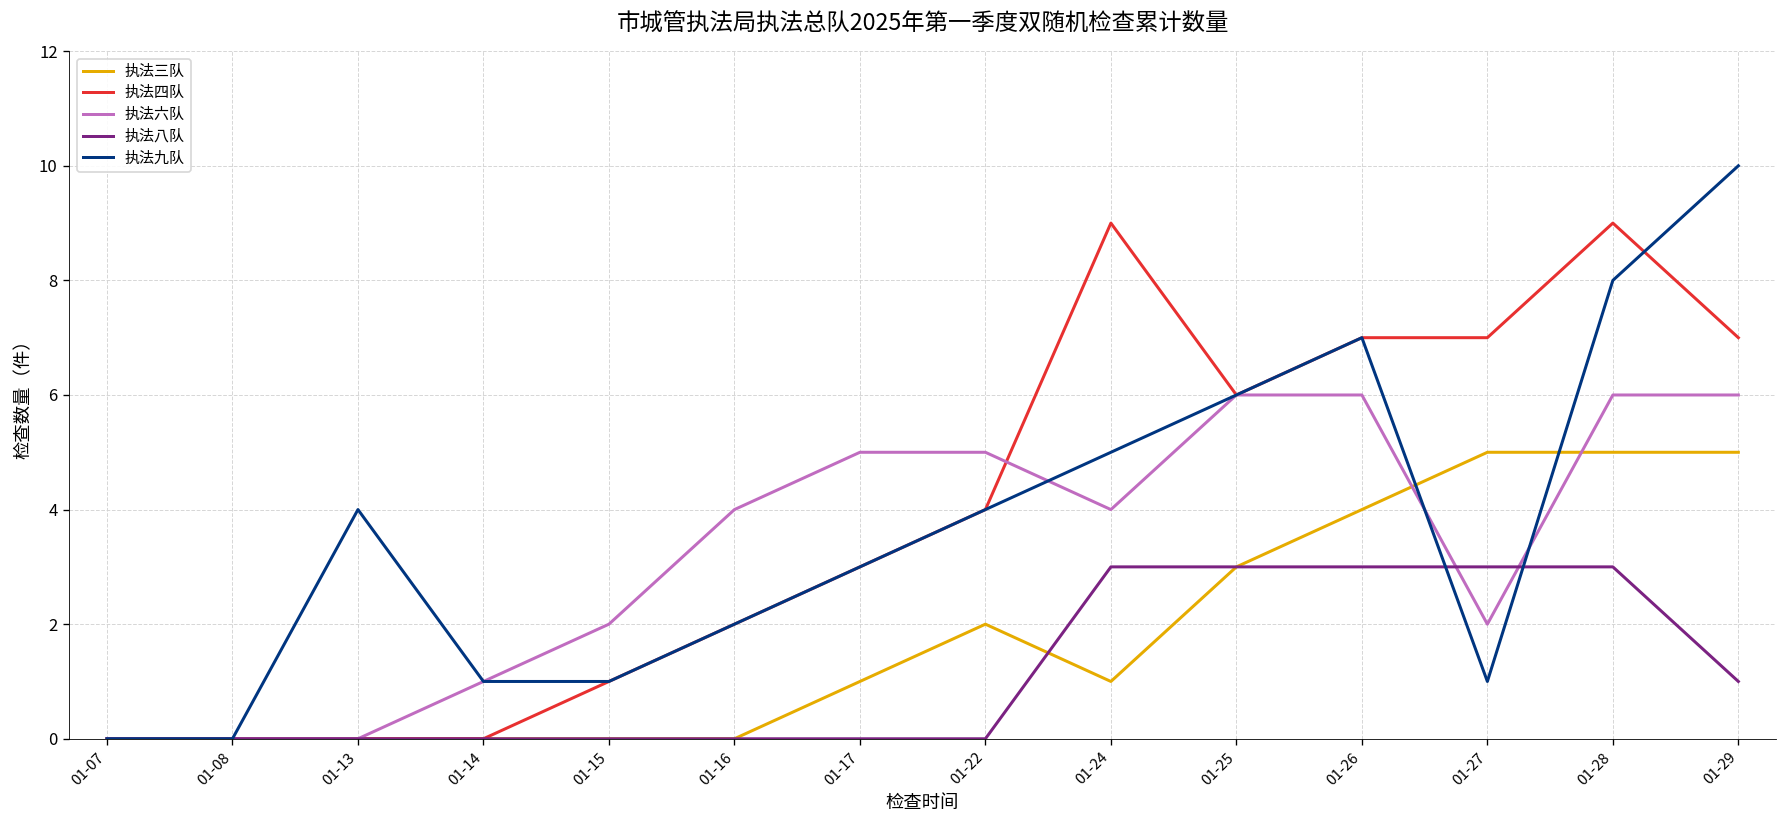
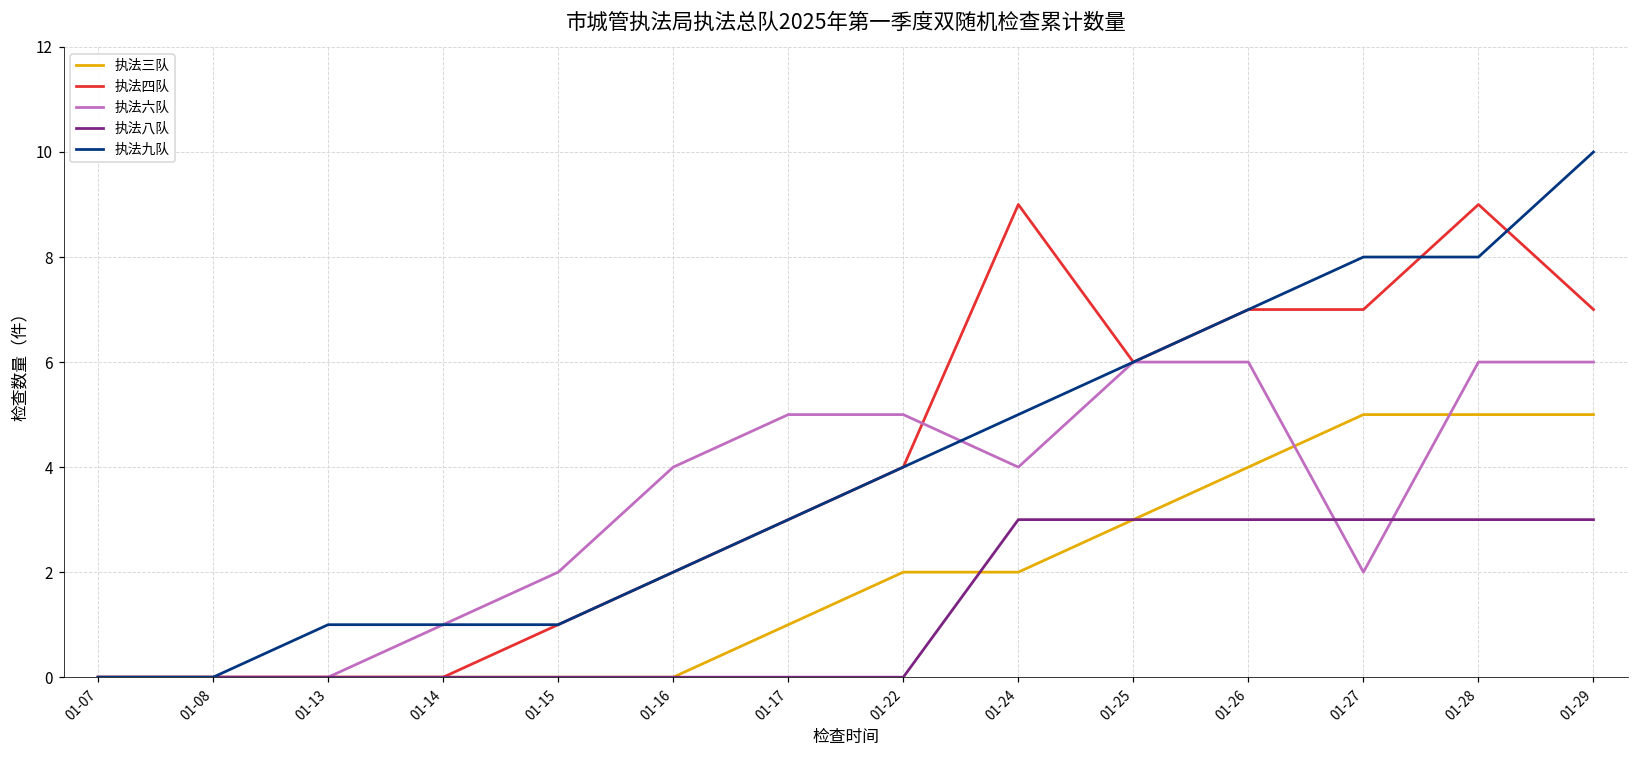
执法九队, 01-13: 4 -> 1
执法三队, 01-24: 1 -> 2
执法九队, 01-27: 1 -> 8
执法八队, 01-29: 1 -> 3
